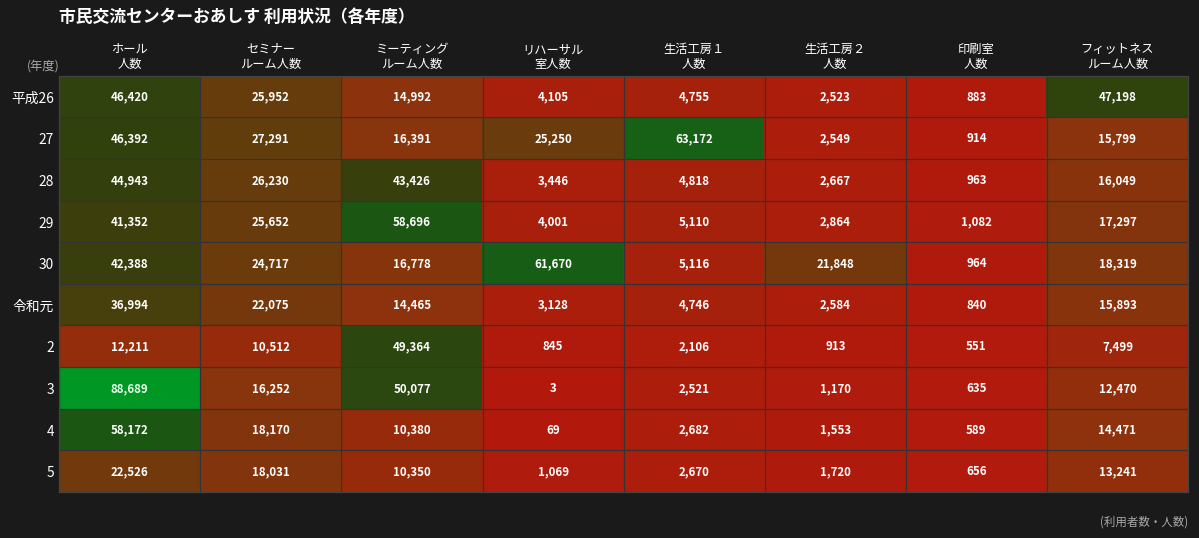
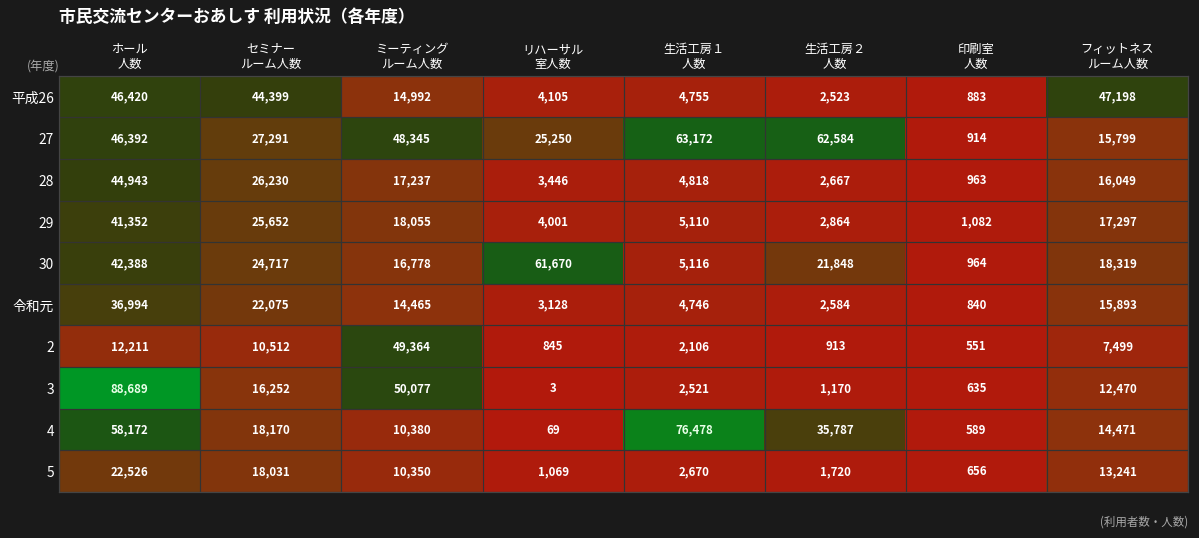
平成26, セミナー ルーム人数: 25,952 -> 44,399
27, ミーティング ルーム人数: 16,391 -> 48,345
27, 生活工房２ 人数: 2,549 -> 62,584
28, ミーティング ルーム人数: 43,426 -> 17,237
29, ミーティング ルーム人数: 58,696 -> 18,055
4, 生活工房１ 人数: 2,682 -> 76,478
4, 生活工房２ 人数: 1,553 -> 35,787
